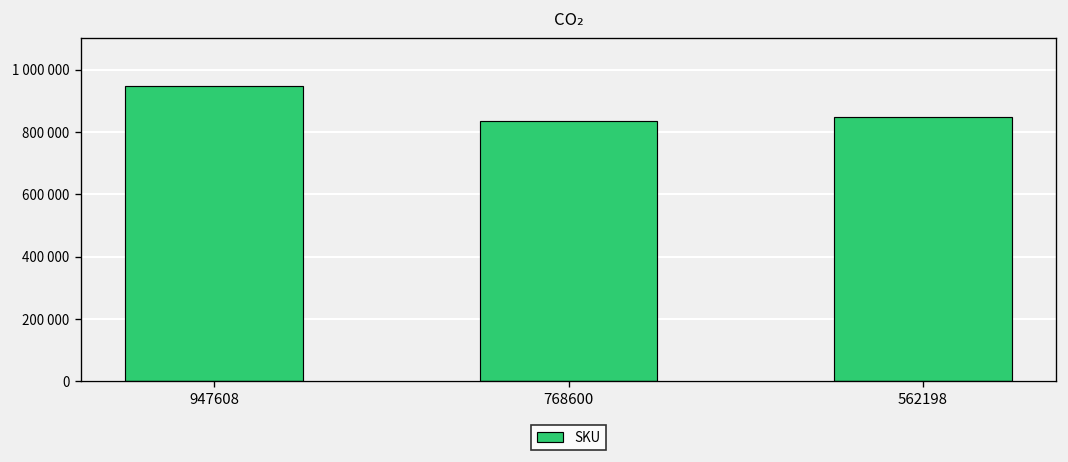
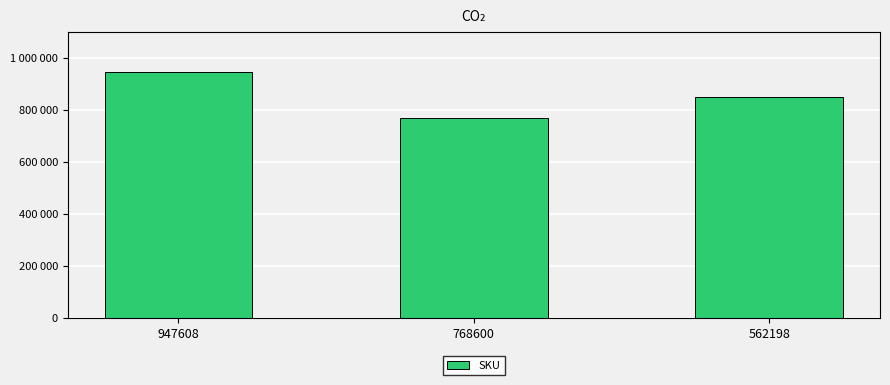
768600: 840000 -> 770000
